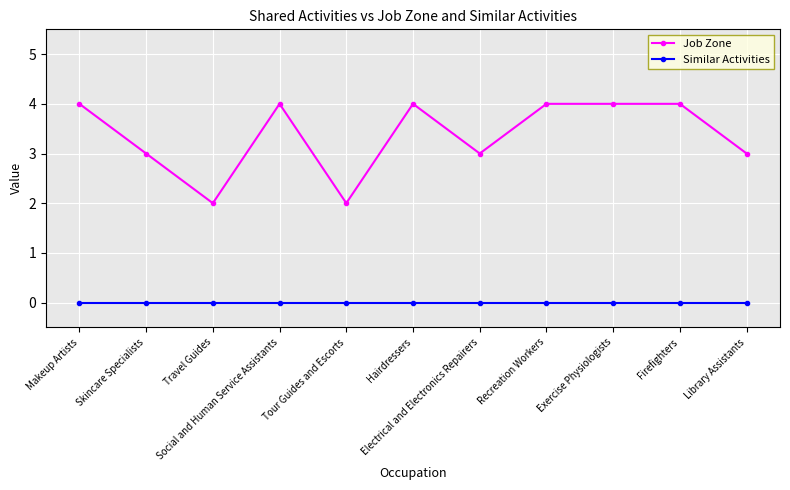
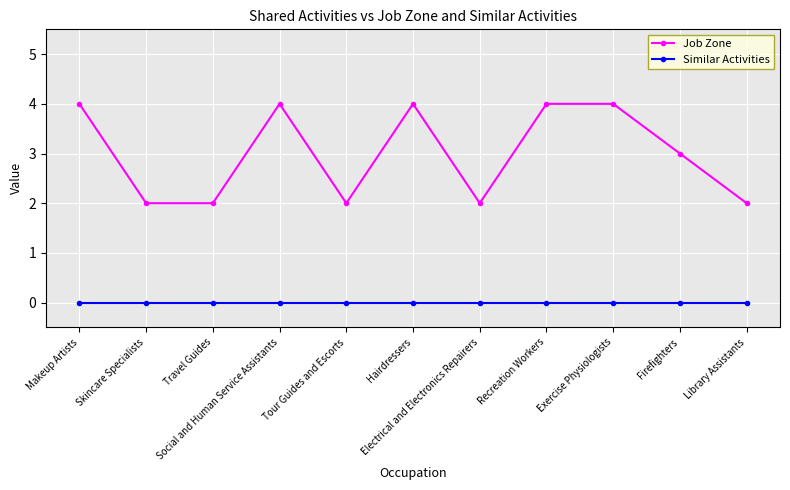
Job Zone, Skincare Specialists: 3 -> 2
Job Zone, Electrical and Electronics Repairers: 3 -> 2
Job Zone, Firefighters: 4 -> 3
Job Zone, Library Assistants: 3 -> 2
